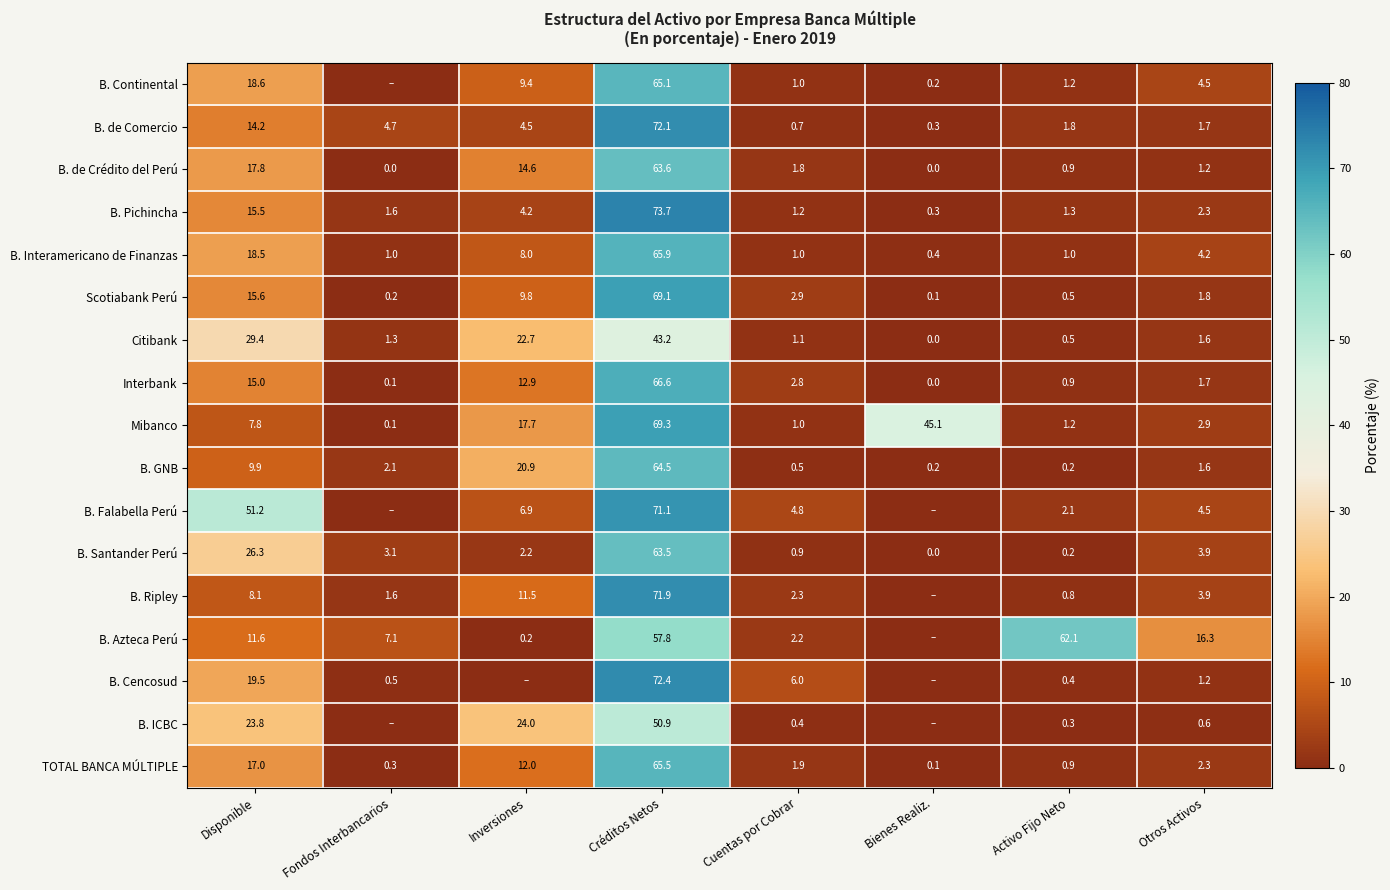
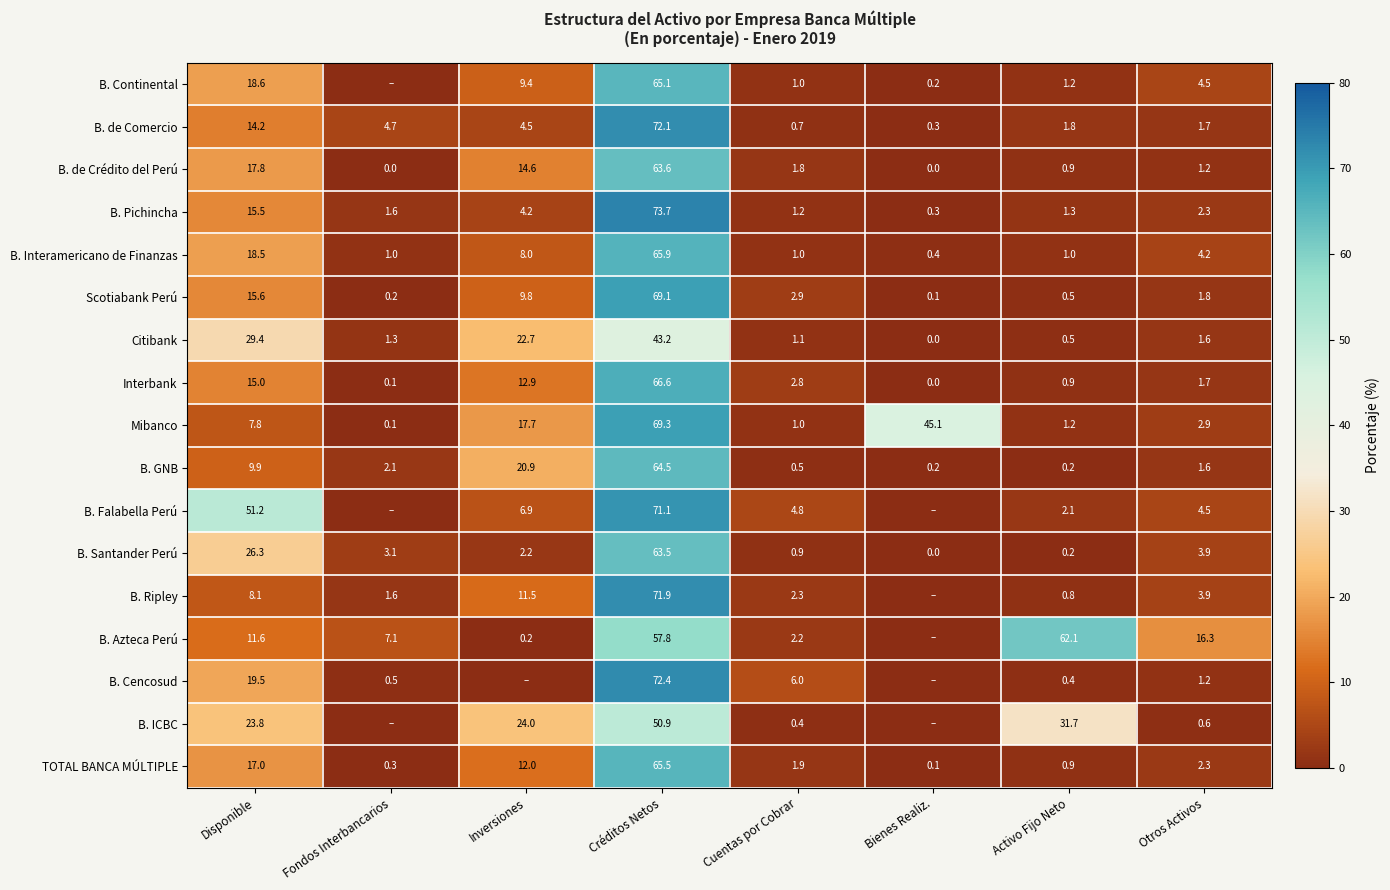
B. ICBC, Activo Fijo Neto: 0.3 -> 31.7
